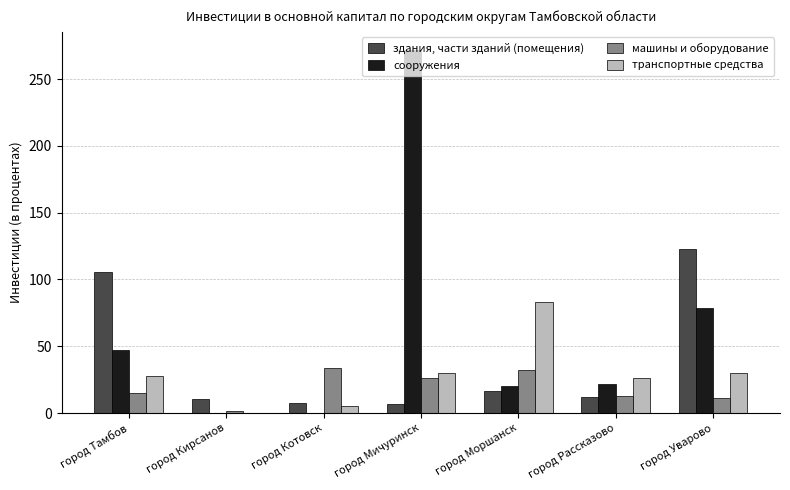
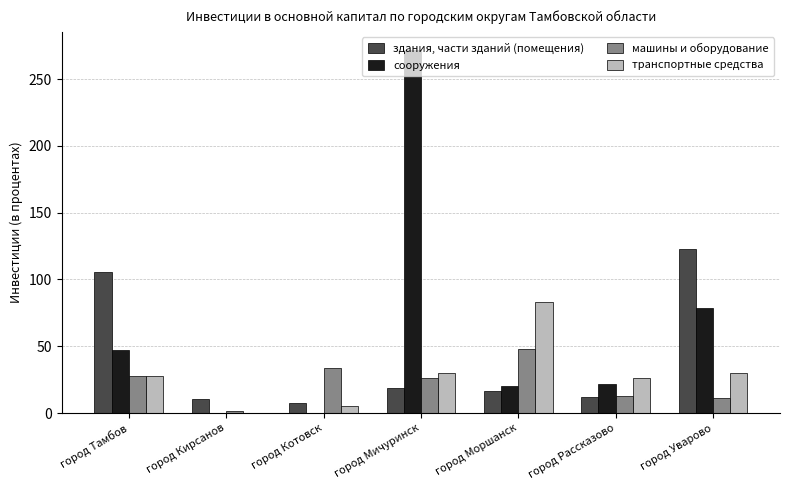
машины и оборудование, город Тамбов: 15 -> 28
здания, части зданий (помещения), город Мичуринск: 6 -> 19
машины и оборудование, город Моршанск: 32 -> 48
